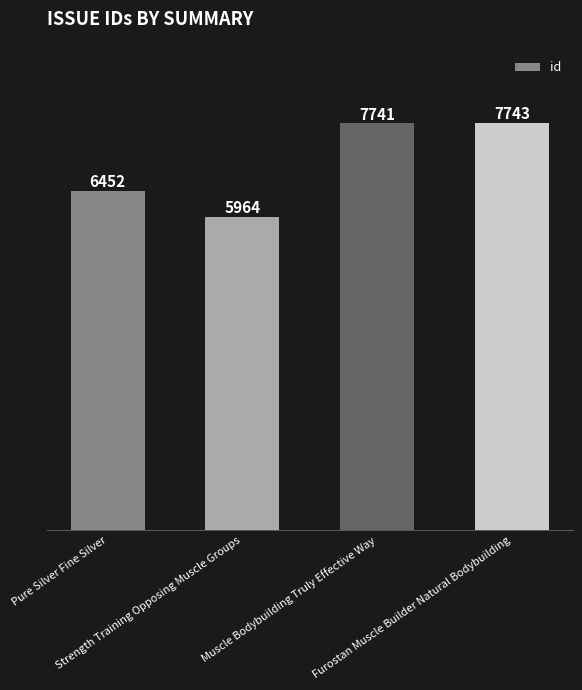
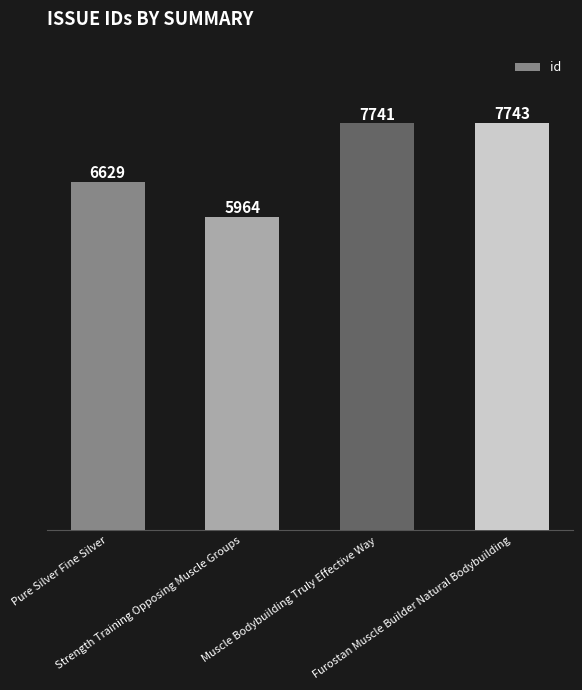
Pure Silver Fine Silver: 6452 -> 6629
